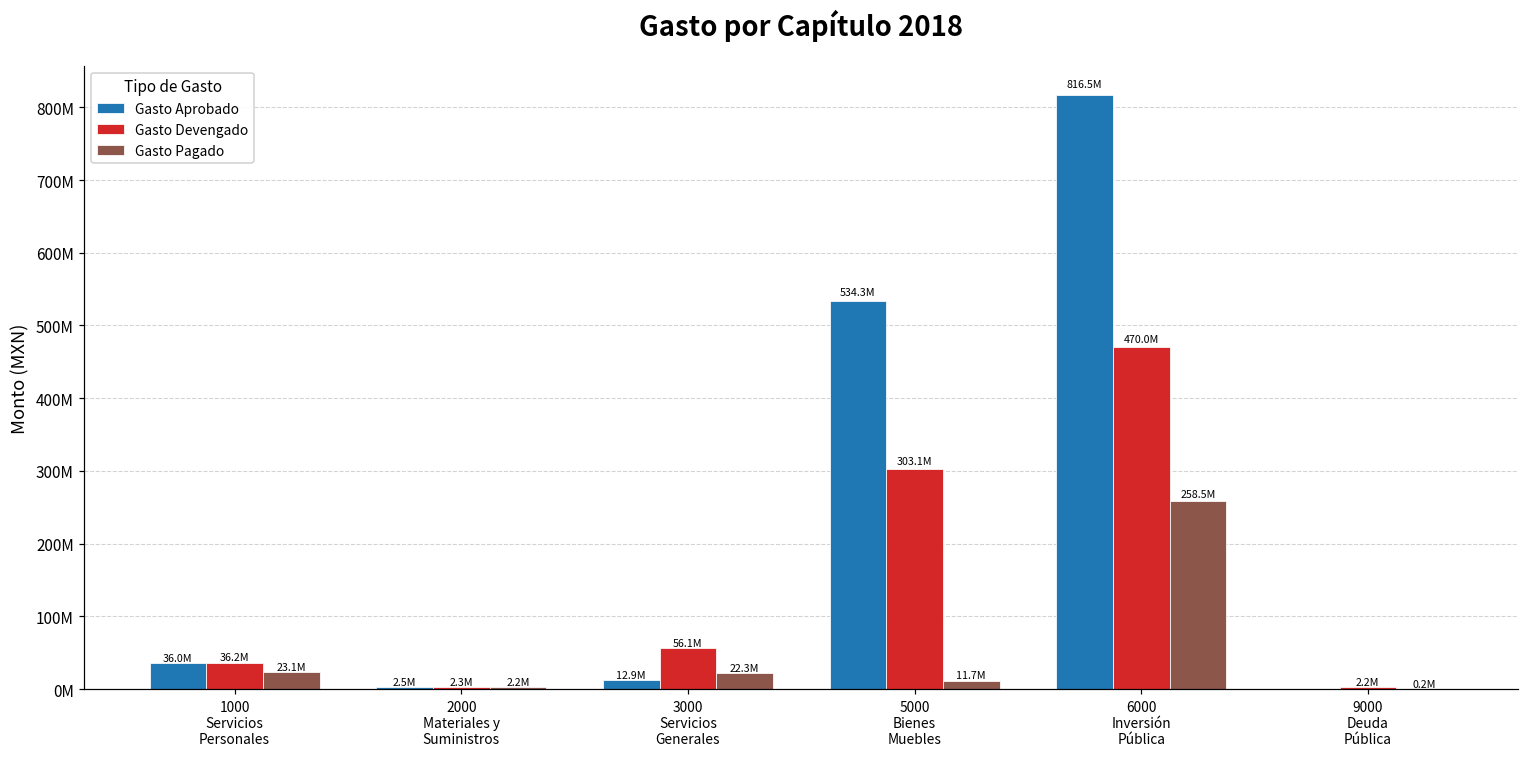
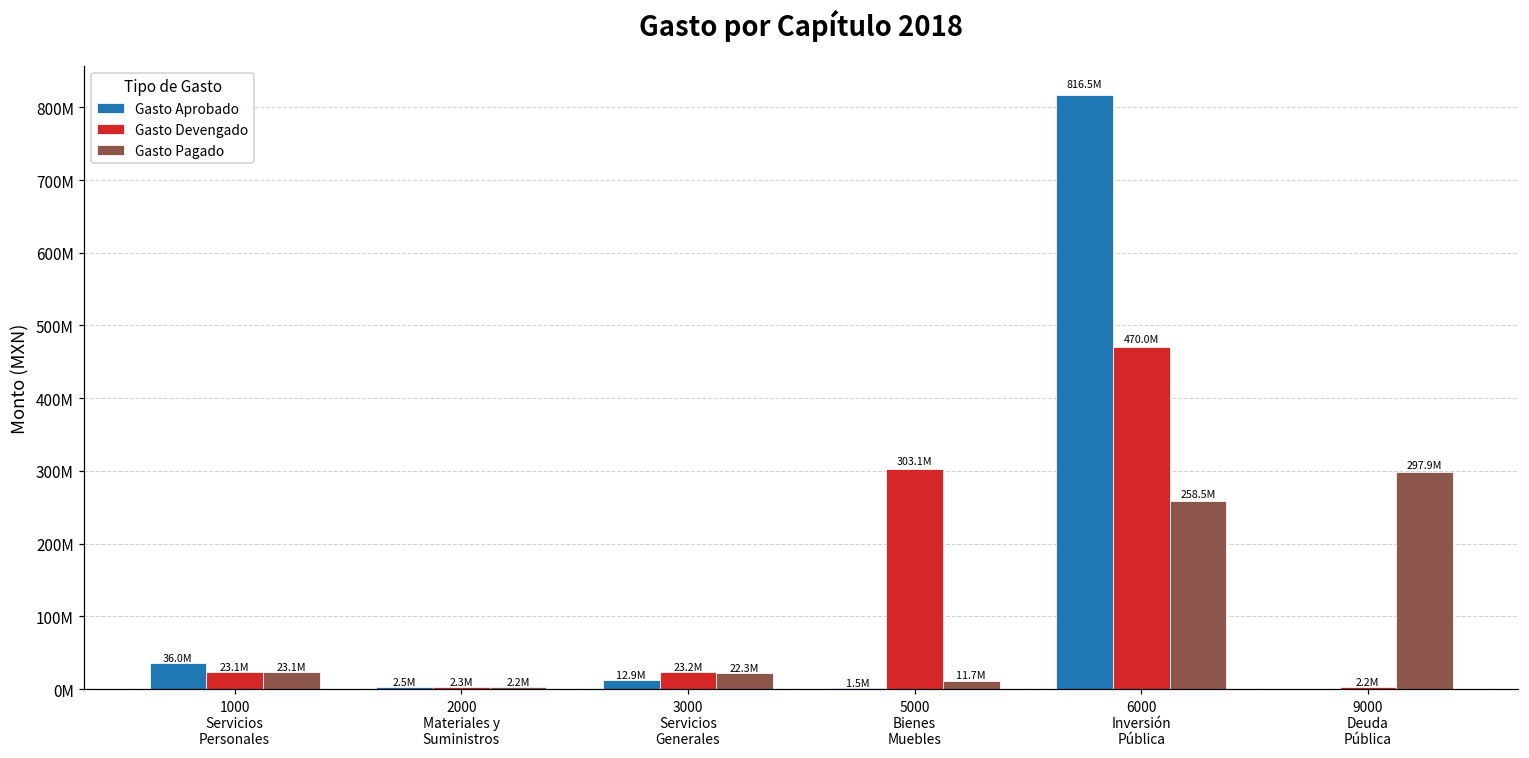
Gasto Devengado, 1000 Servicios Personales: 36.2M -> 23.1M
Gasto Devengado, 3000 Servicios Generales: 56.1M -> 23.2M
Gasto Aprobado, 5000 Bienes Muebles: 534.3M -> 1.5M
Gasto Pagado, 9000 Deuda Pública: 0.2M -> 297.9M
